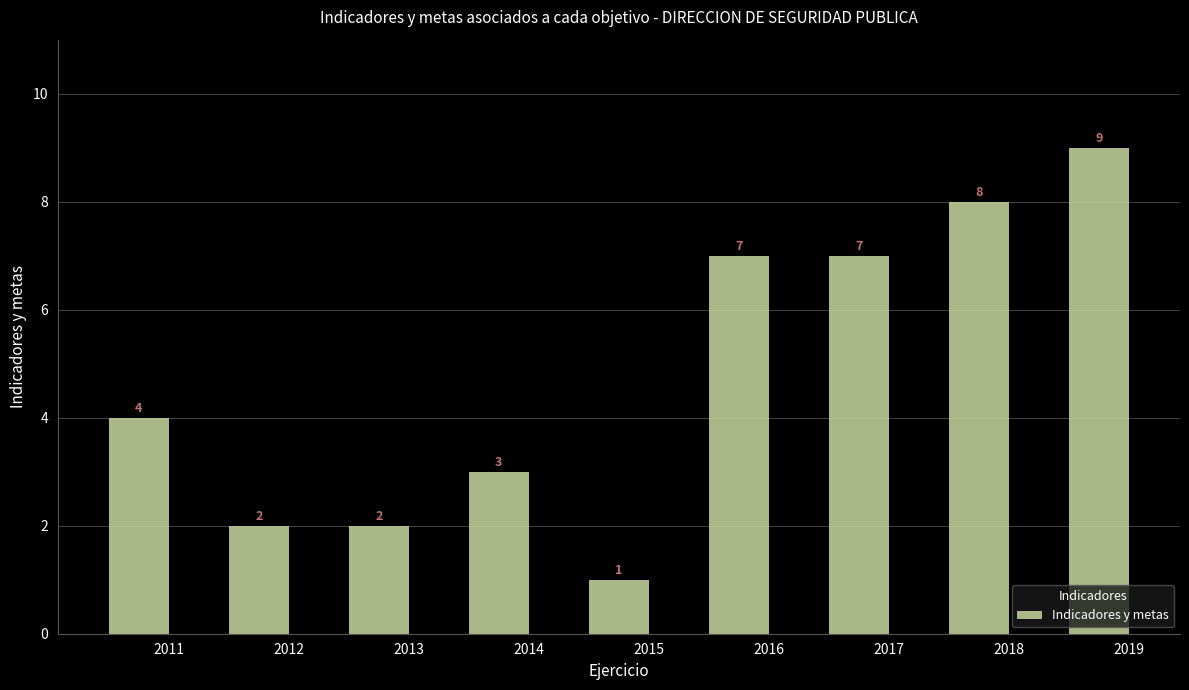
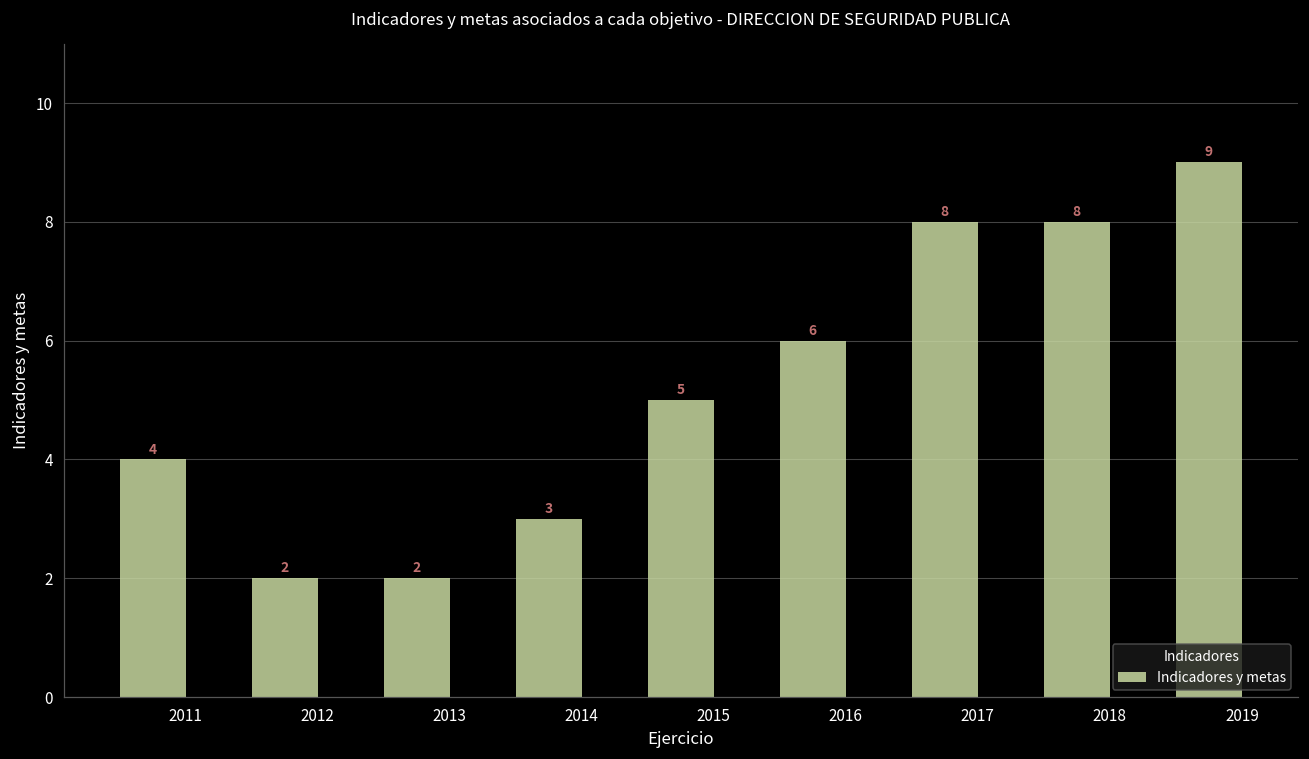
2015: 1 -> 5
2016: 7 -> 6
2017: 7 -> 8
